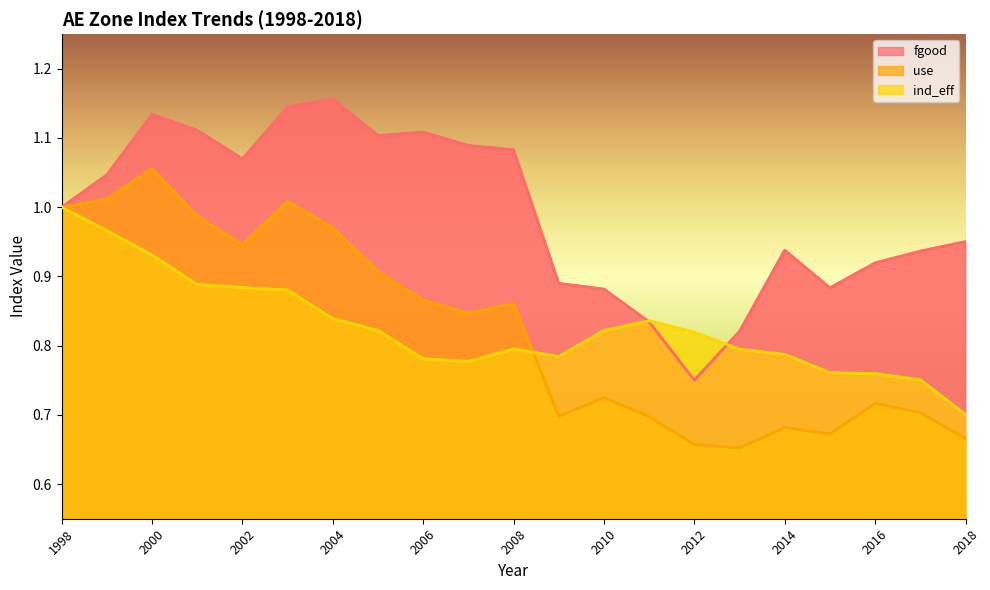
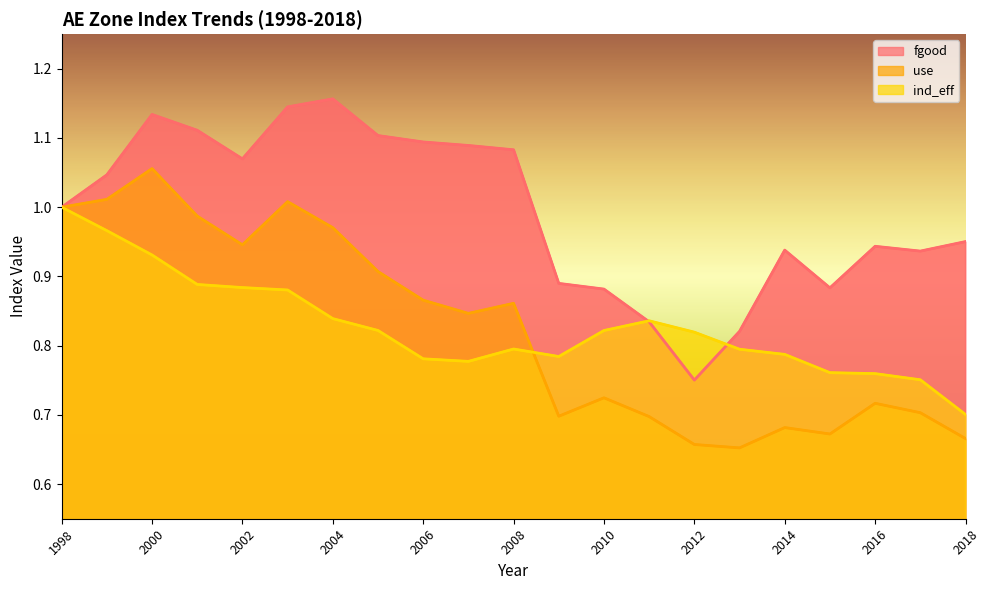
fgood, 2006: 1.11 -> 1.09
fgood, 2016: 0.92 -> 0.94
